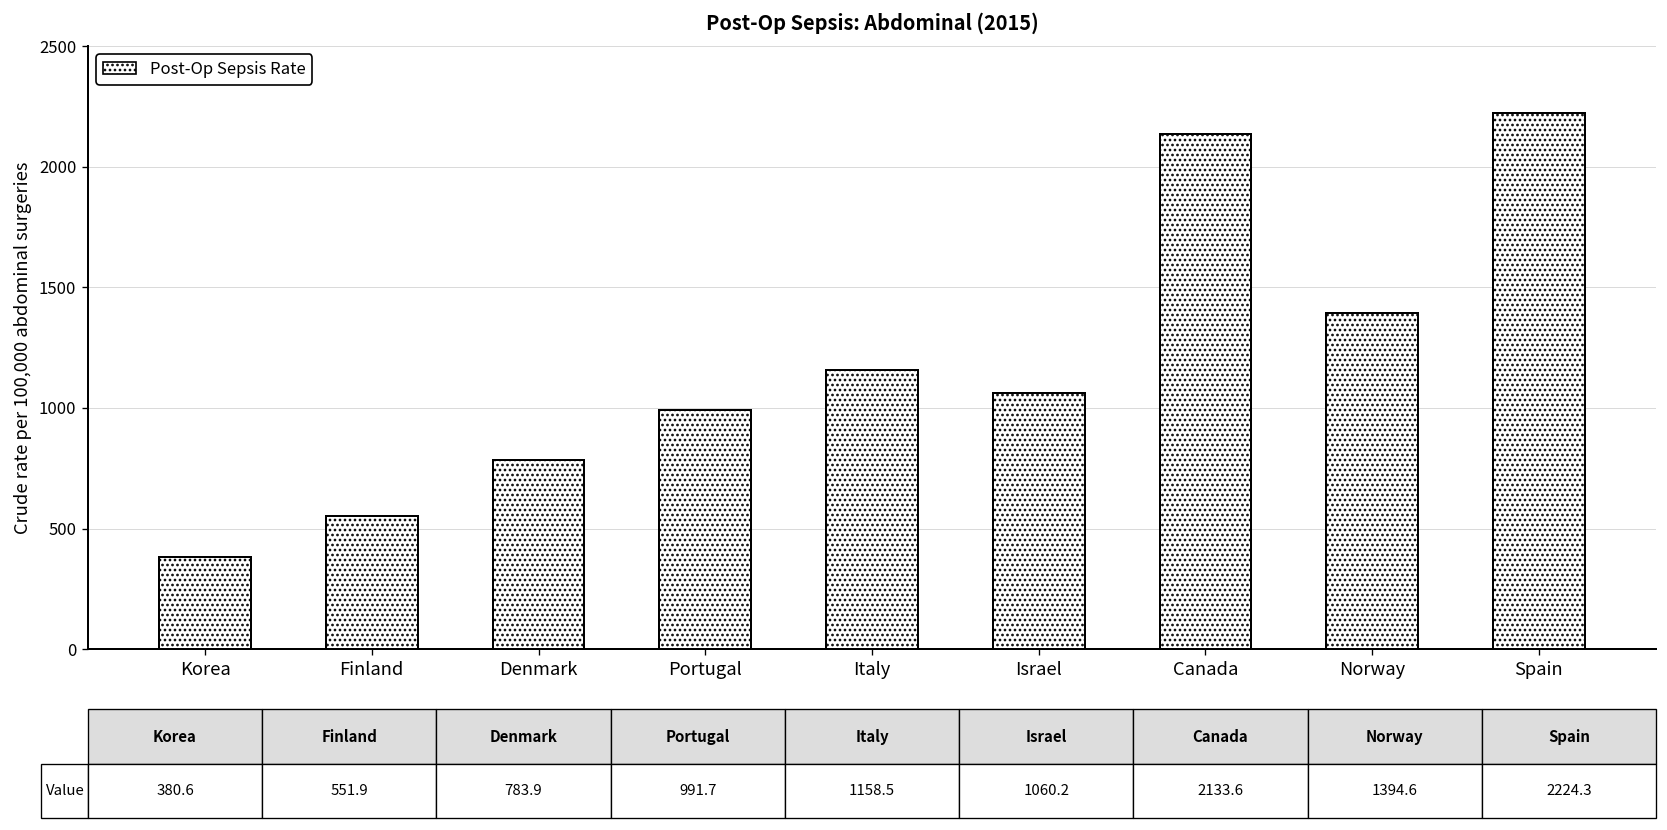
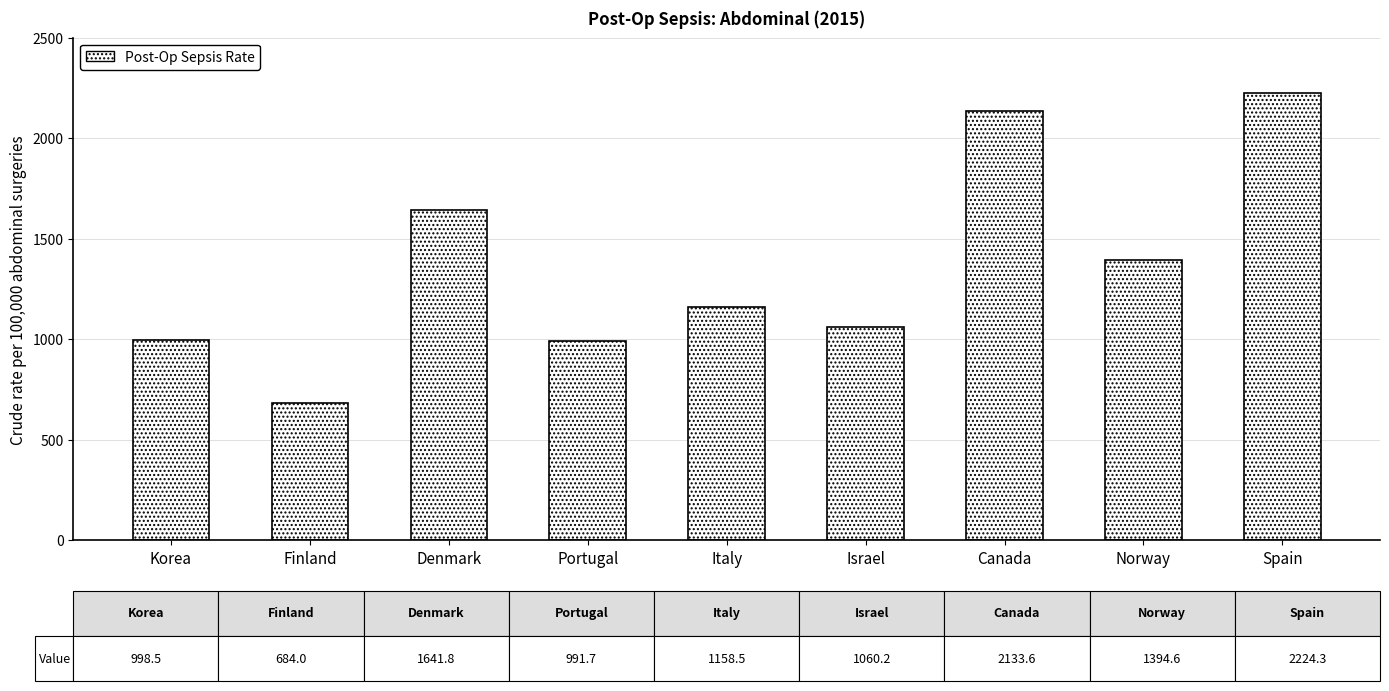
Korea: 380.6 -> 998.5
Finland: 551.9 -> 684.0
Denmark: 783.9 -> 1641.8
